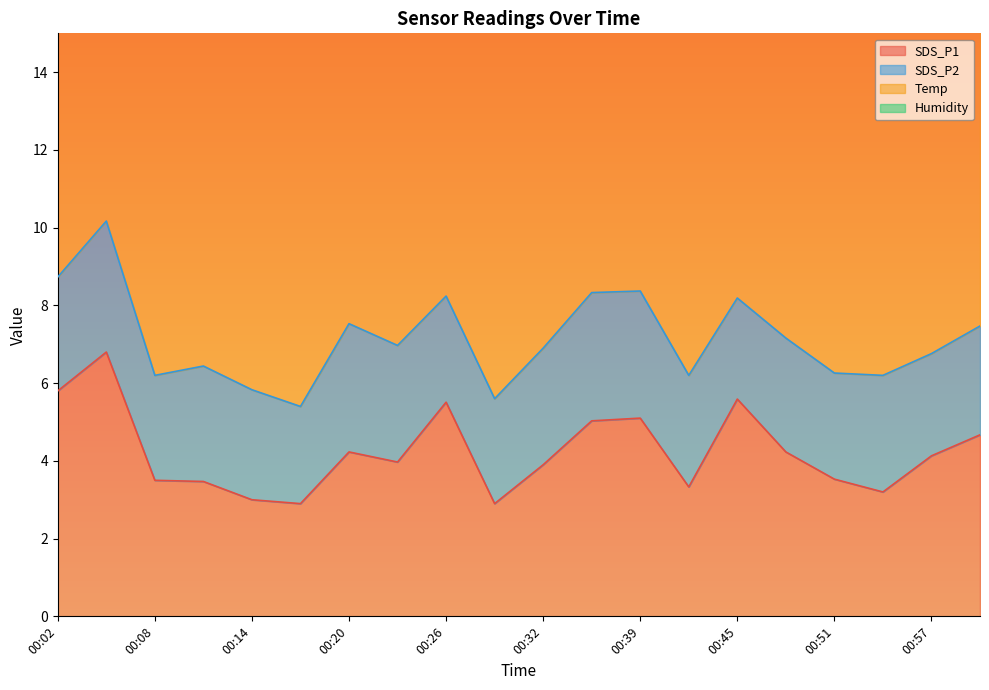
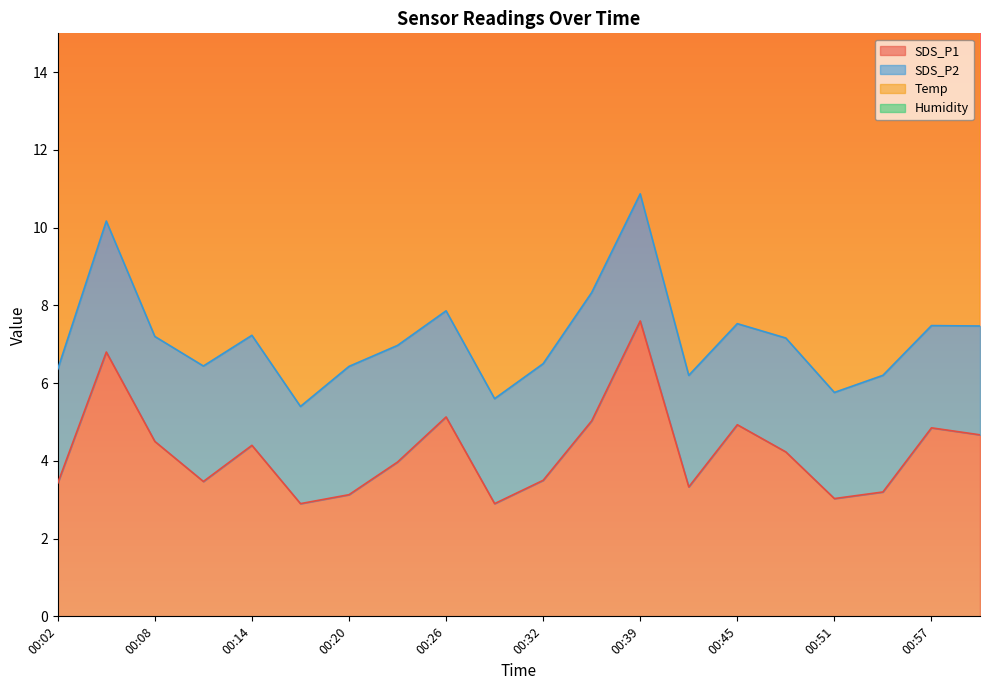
SDS_P1, 00:02: 5.8 -> 3.4
SDS_P1, 00:08: 3.5 -> 4.5
SDS_P1, 00:14: 3.0 -> 4.4
SDS_P1, 00:20: 4.2 -> 3.1
SDS_P1, 00:26: 5.5 -> 5.1
SDS_P1, 00:32: 3.9 -> 3.5
SDS_P1, 00:39: 5.1 -> 7.6
SDS_P1, 00:45: 5.6 -> 4.9
SDS_P1, 00:51: 3.5 -> 3.0
SDS_P1, 00:57: 4.1 -> 4.9
